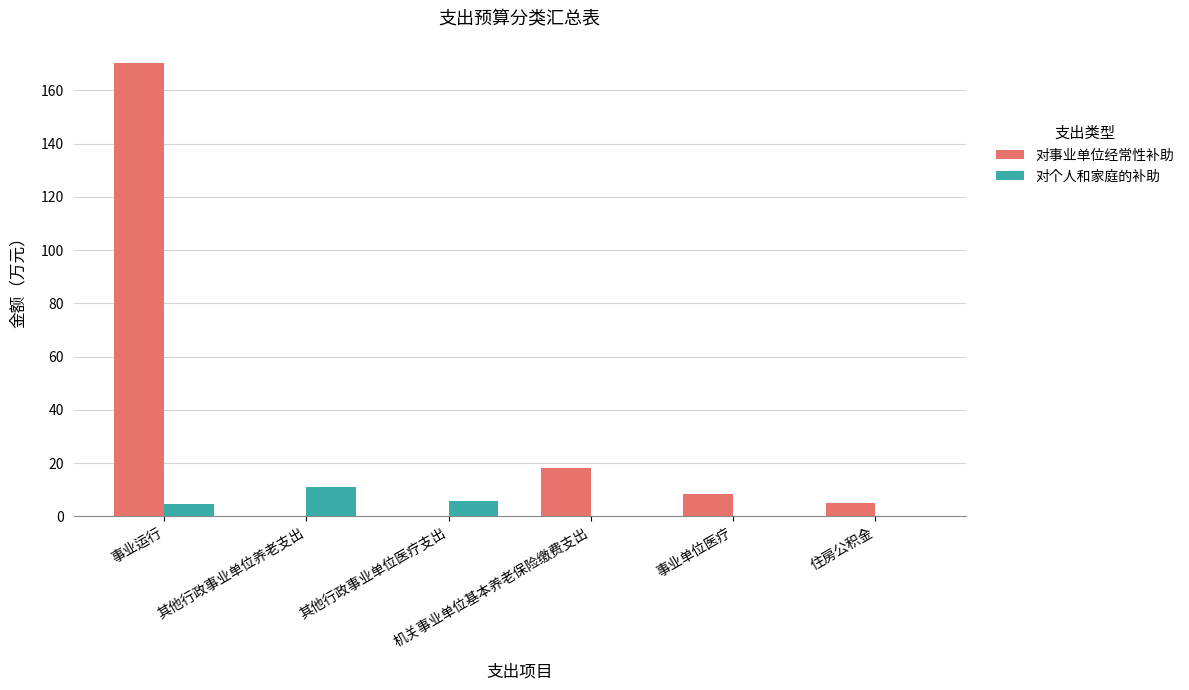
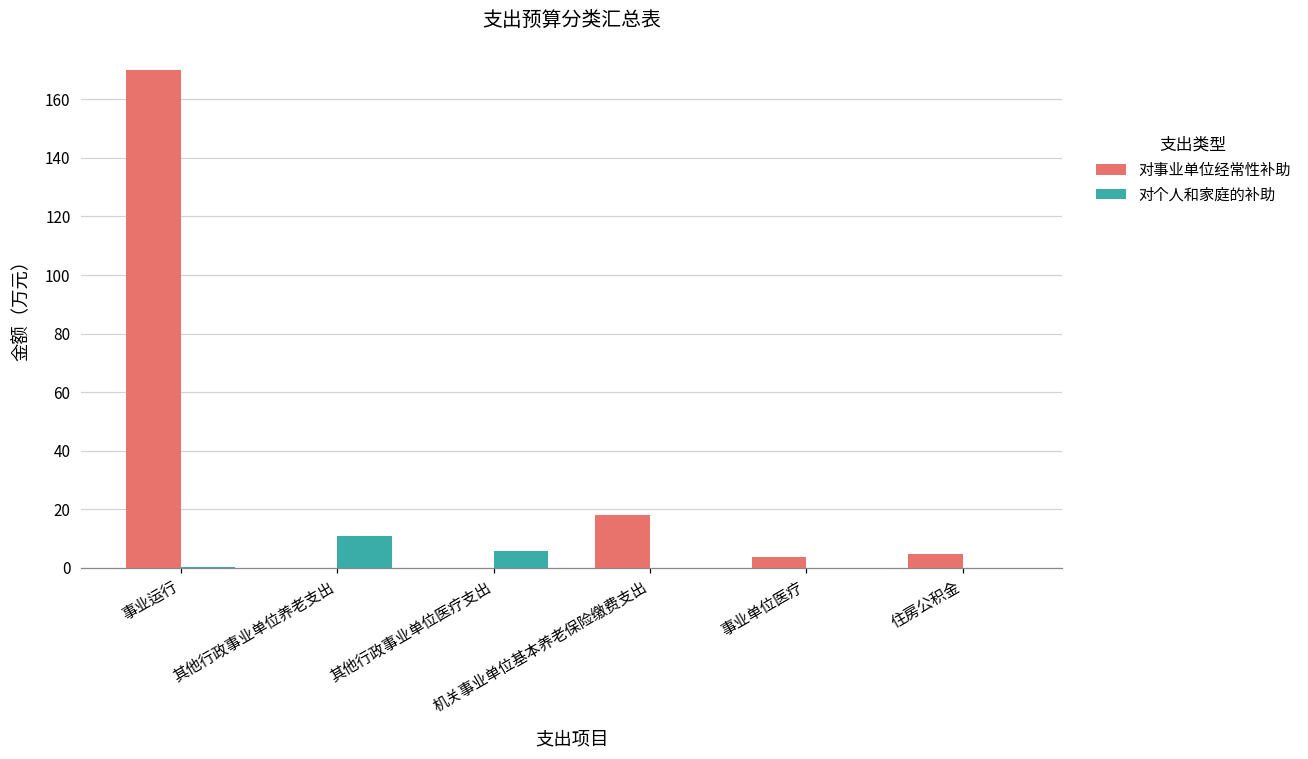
对个人和家庭的补助, 事业运行: 5 -> 0
对事业单位经常性补助, 事业单位医疗: 9 -> 4
